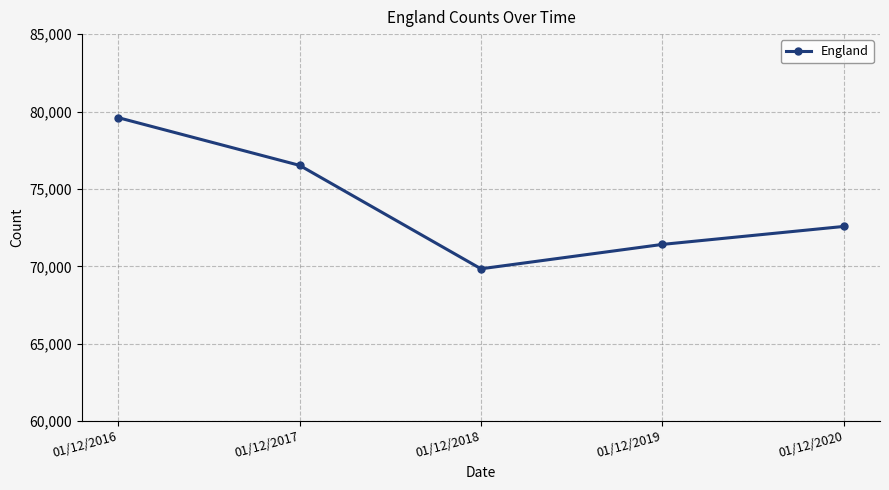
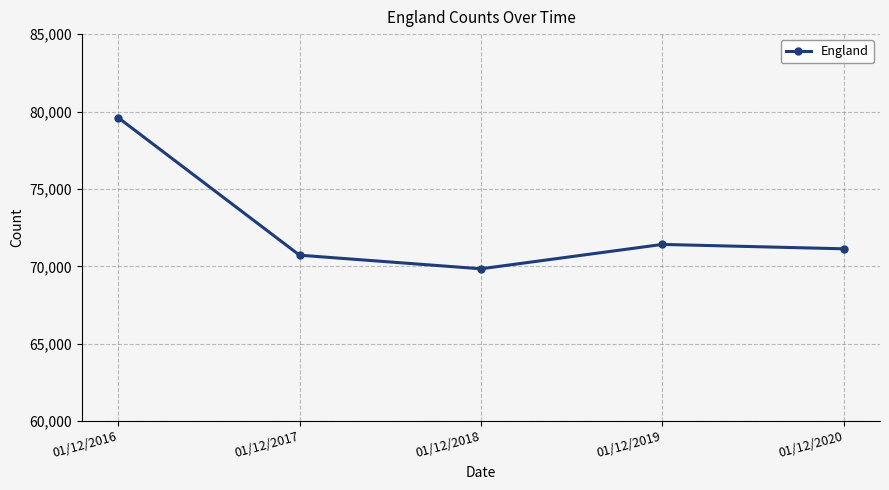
01/12/2017: 76,500 -> 70,700
01/12/2020: 72,600 -> 71,100
